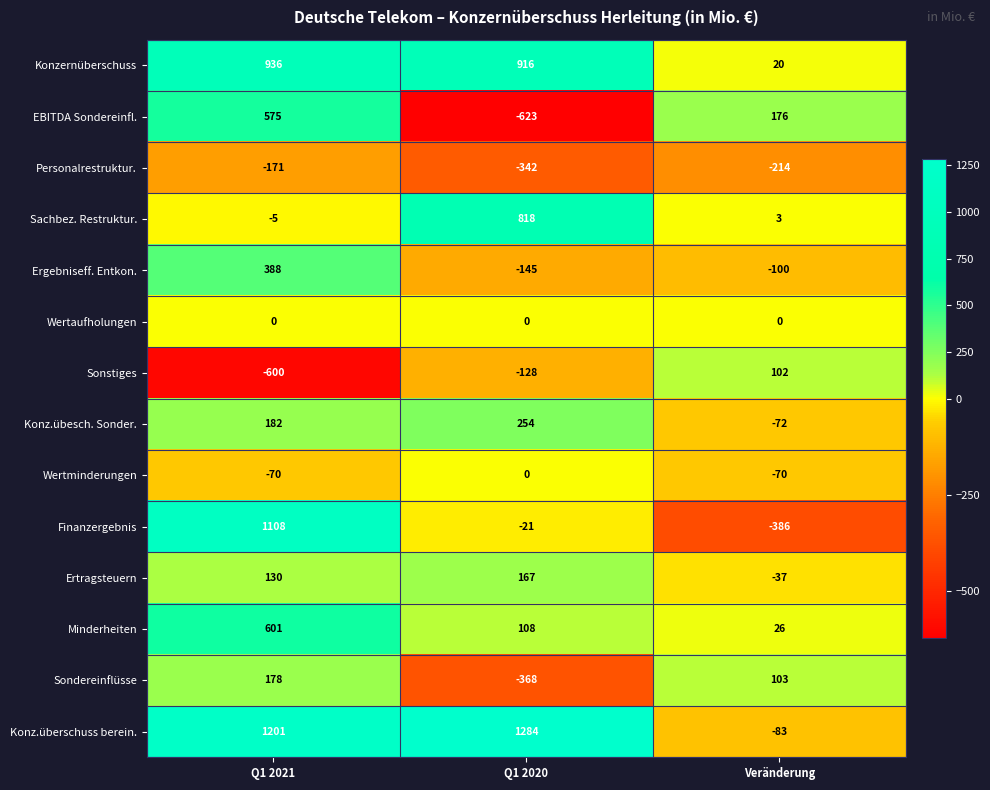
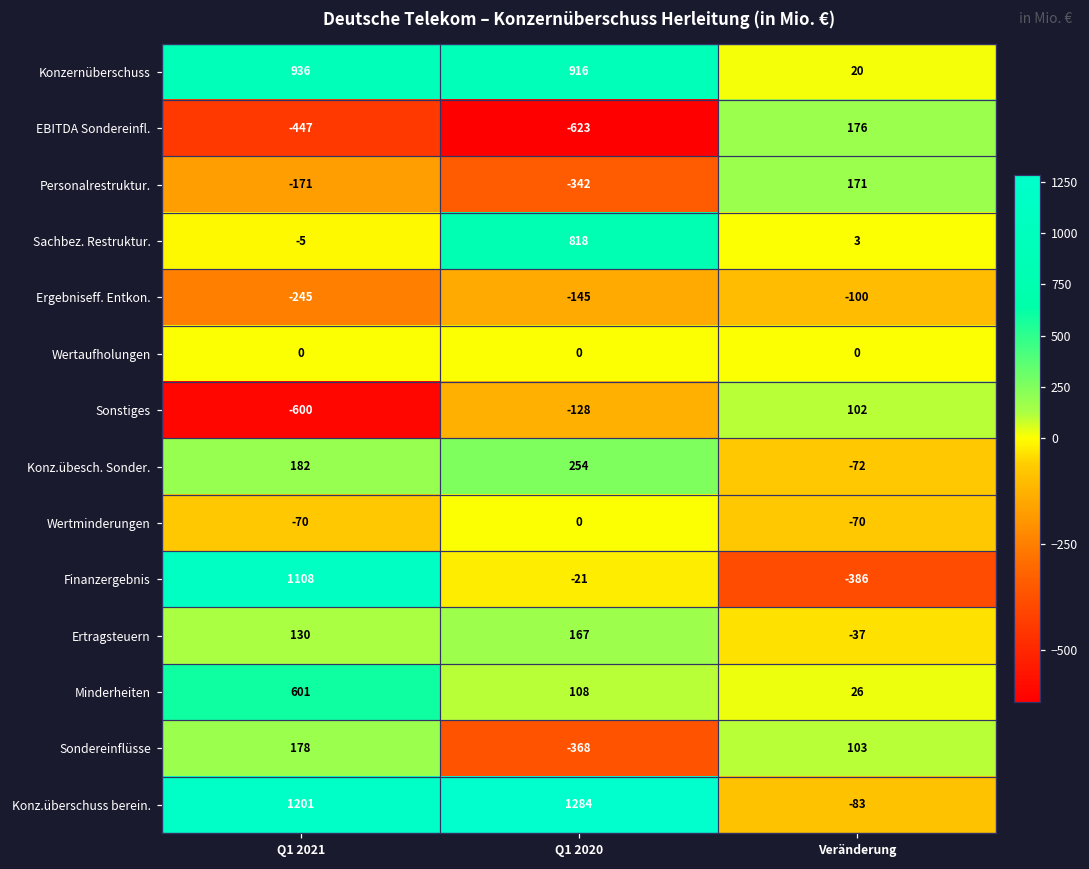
EBITDA Sondereinfl., Q1 2021: 575 -> -447
Personalrestruktur., Veränderung: -214 -> 171
Ergebniseff. Entkon., Q1 2021: 388 -> -245
